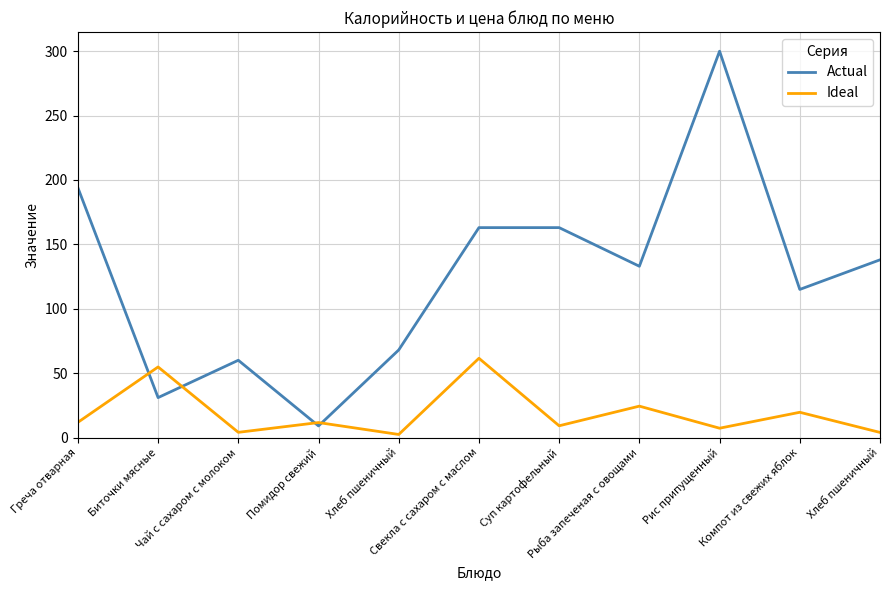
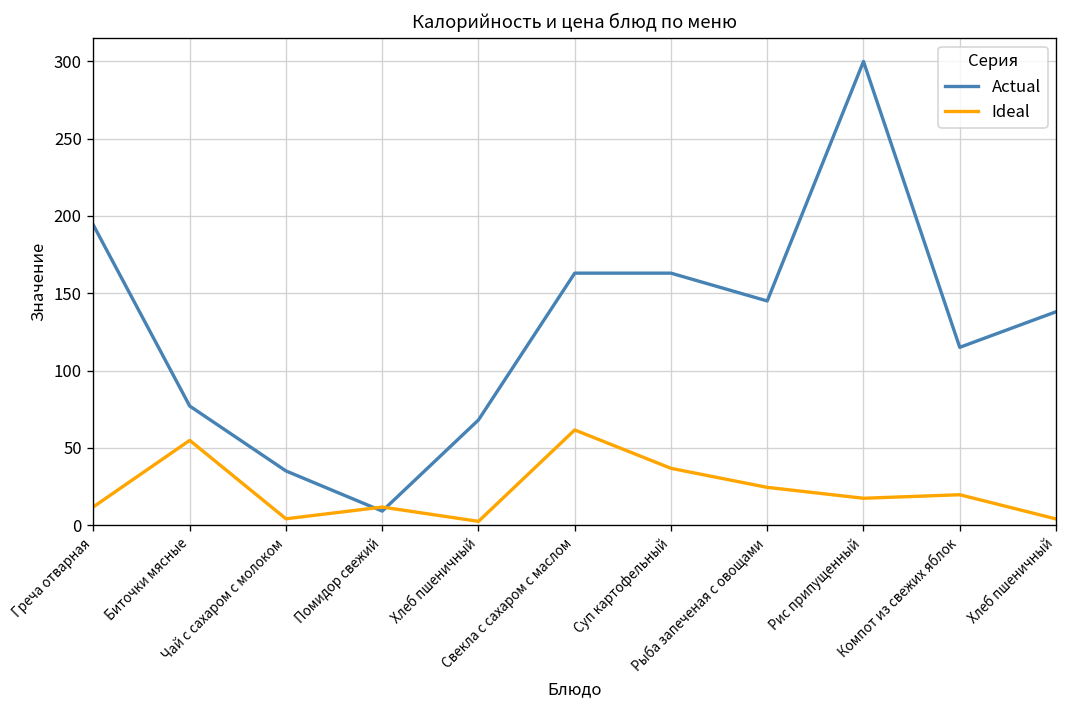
Actual, Биточки мясные: 31 -> 77
Actual, Чай с сахаром с молоком: 60 -> 35
Ideal, Суп картофельный: 9 -> 37
Actual, Рыба запеченая с овощами: 133 -> 145
Ideal, Рис припущенный: 7 -> 17
